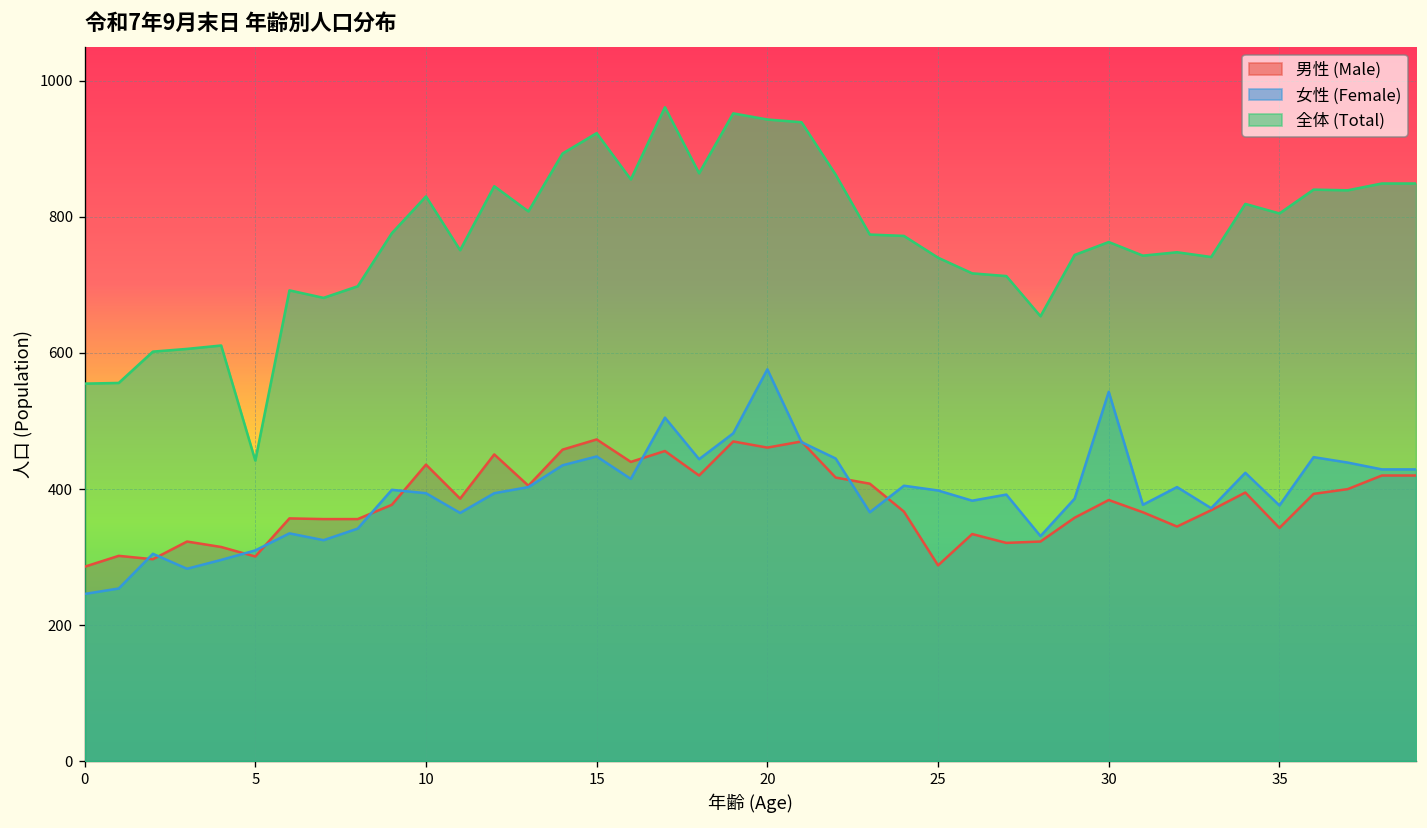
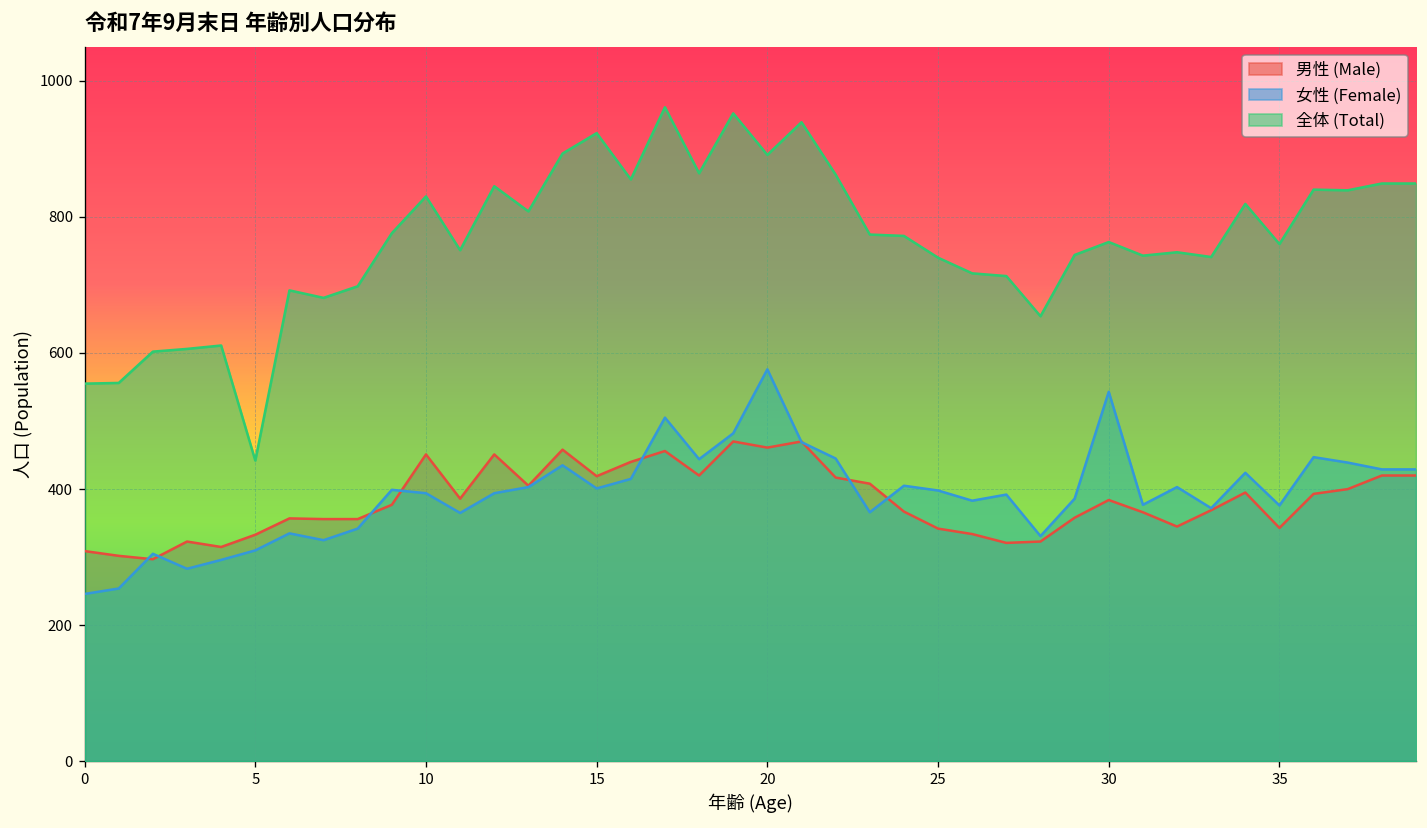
男性 (Male), 0: 290 -> 310
男性 (Male), 5: 300 -> 330
男性 (Male), 10: 440 -> 450
男性 (Male), 15: 470 -> 420
女性 (Female), 15: 450 -> 400
全体 (Total), 20: 940 -> 890
男性 (Male), 25: 290 -> 340
全体 (Total), 35: 810 -> 760
